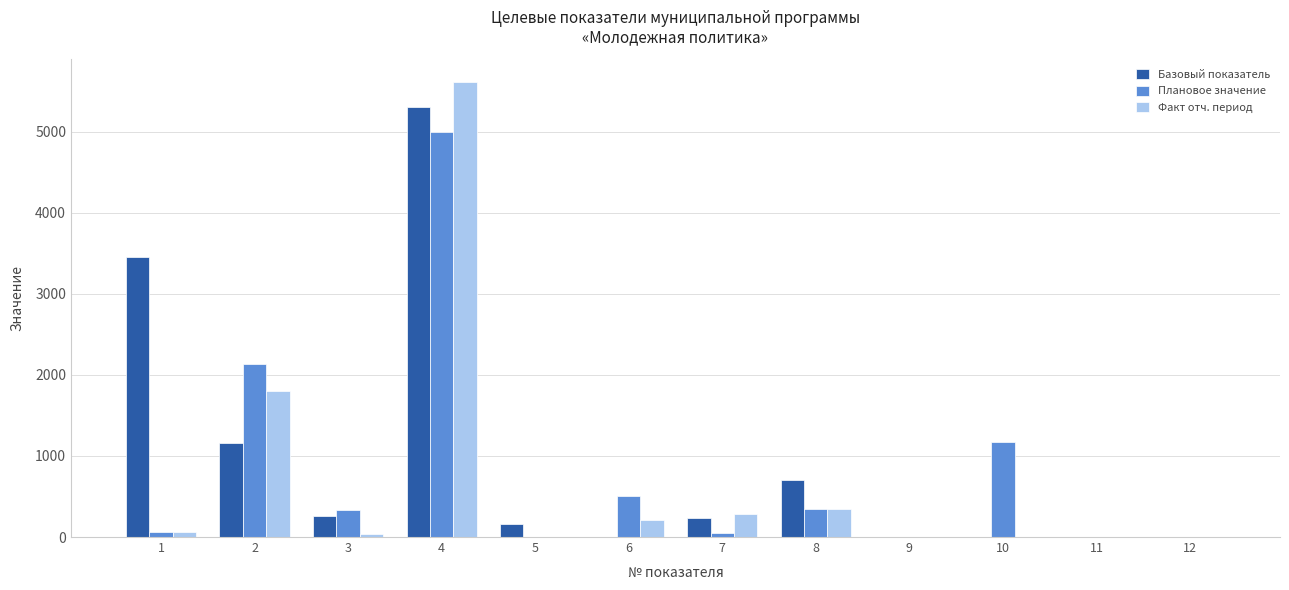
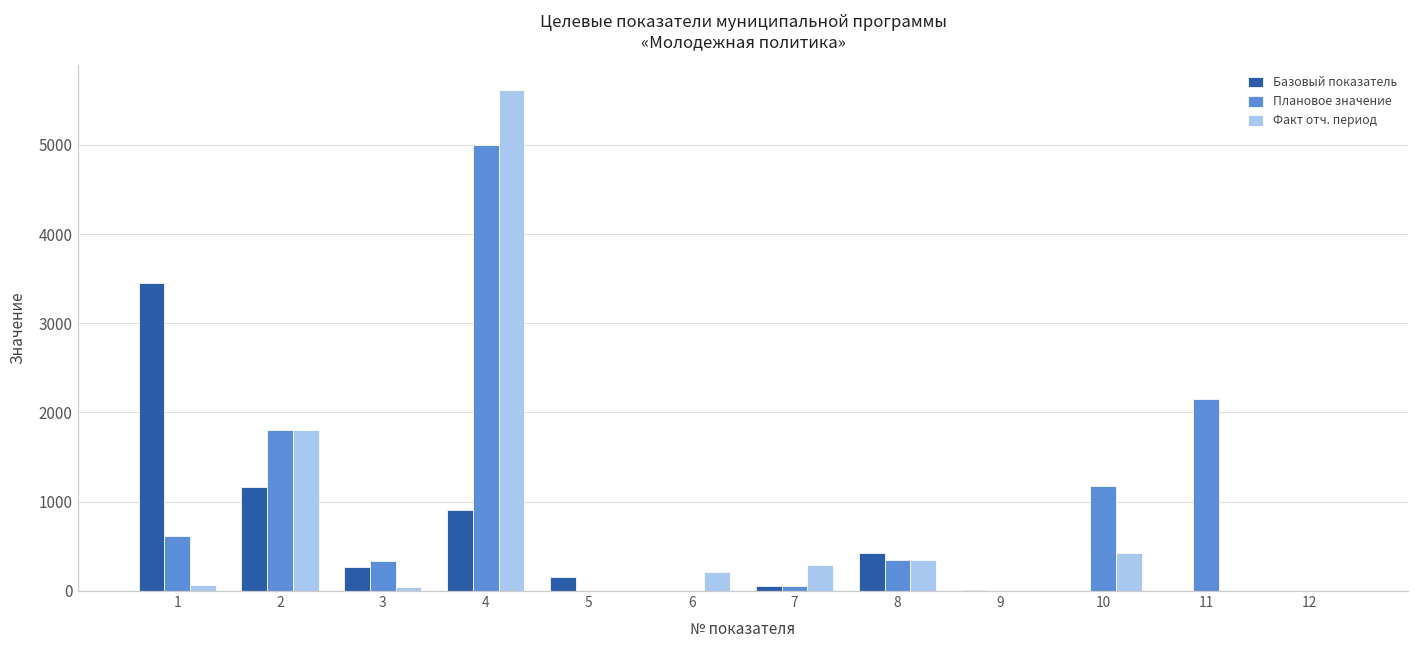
Плановое значение, 1: 100 -> 600
Плановое значение, 2: 2100 -> 1800
Базовый показатель, 4: 5300 -> 900
Плановое значение, 6: 500 -> 0
Базовый показатель, 7: 200 -> 100
Базовый показатель, 8: 700 -> 400
Факт отч. период, 10: 0 -> 400
Плановое значение, 11: 0 -> 2100
